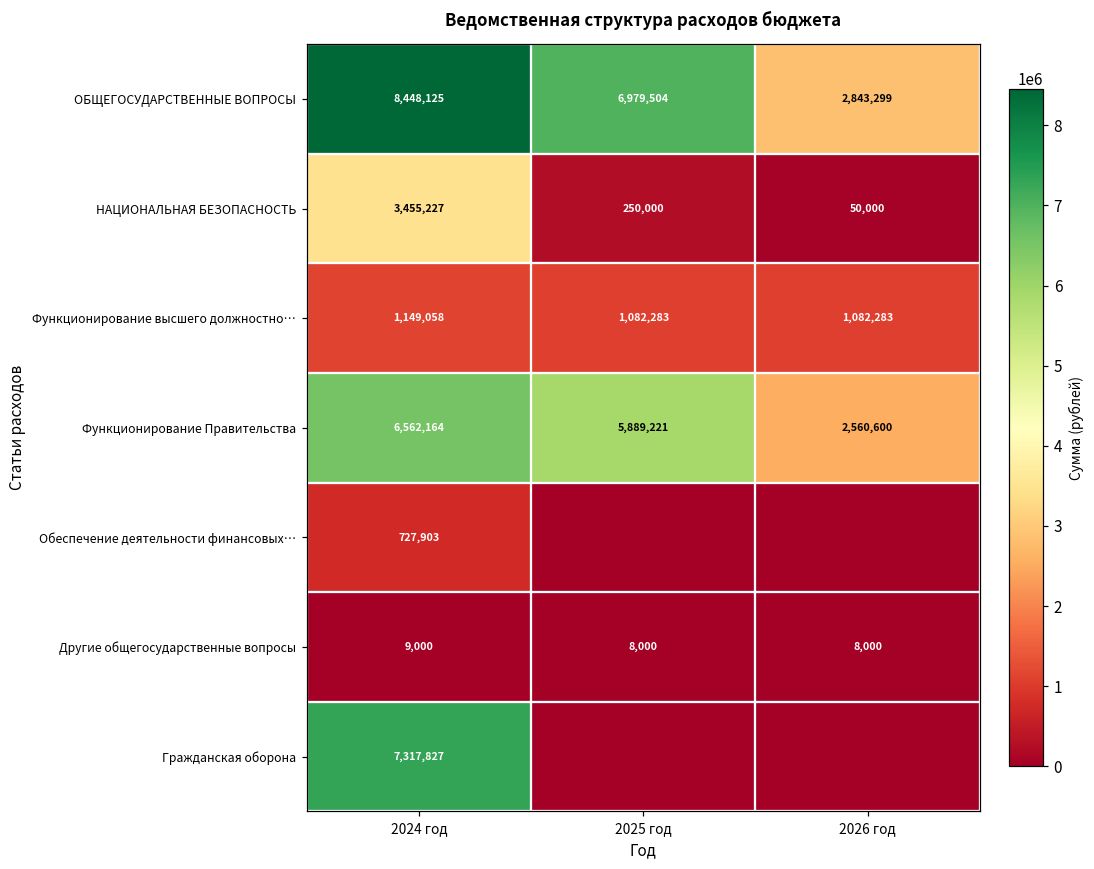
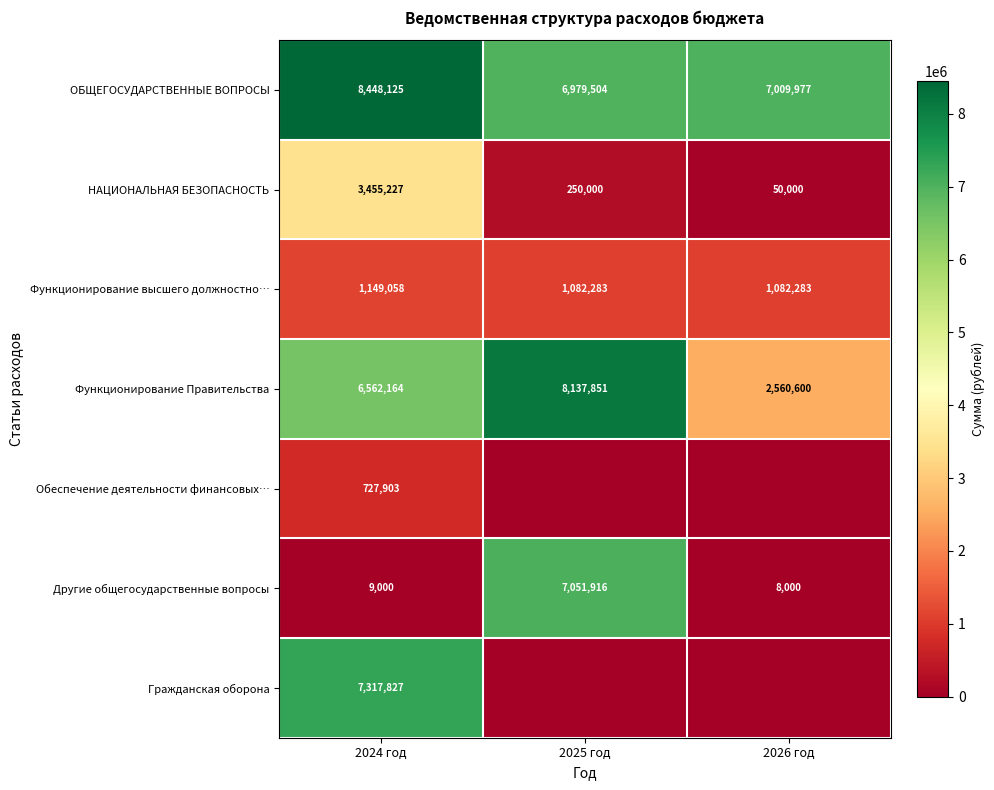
ОБЩЕГОСУДАРСТВЕННЫЕ ВОПРОСЫ, 2026 год: 2,843,299 -> 7,009,977
Функционирование Правительства, 2025 год: 5,889,221 -> 8,137,851
Другие общегосударственные вопросы, 2025 год: 8,000 -> 7,051,916
